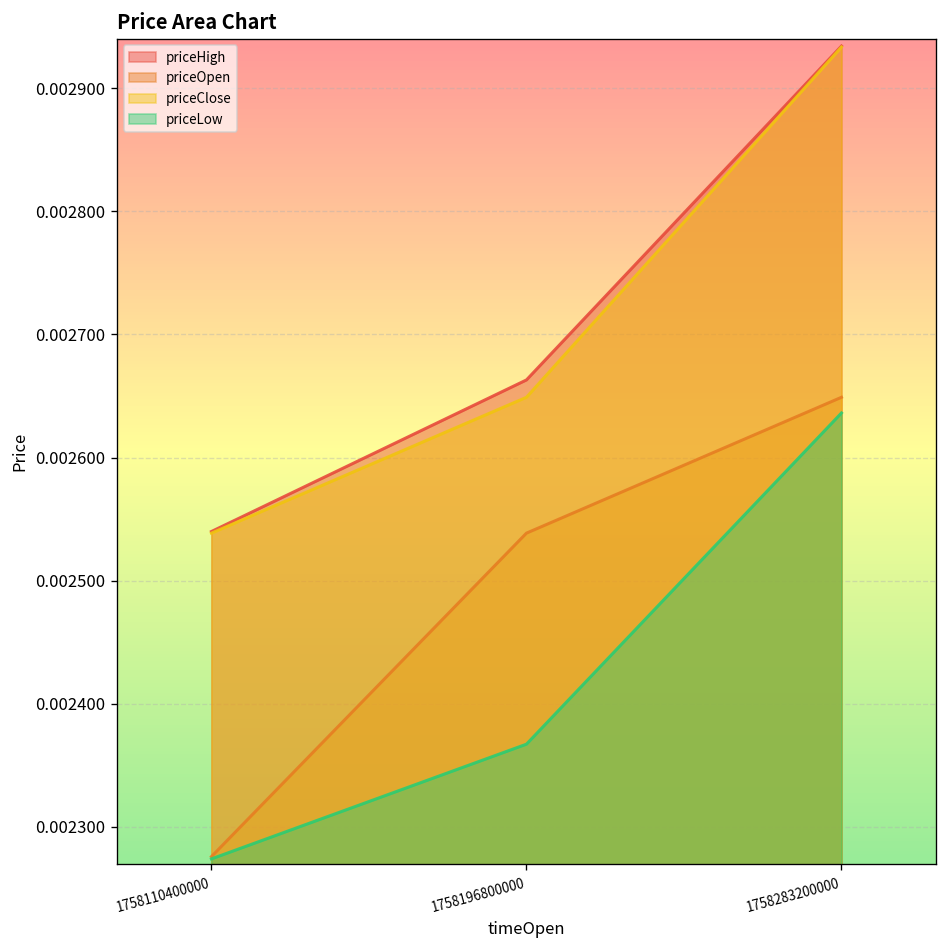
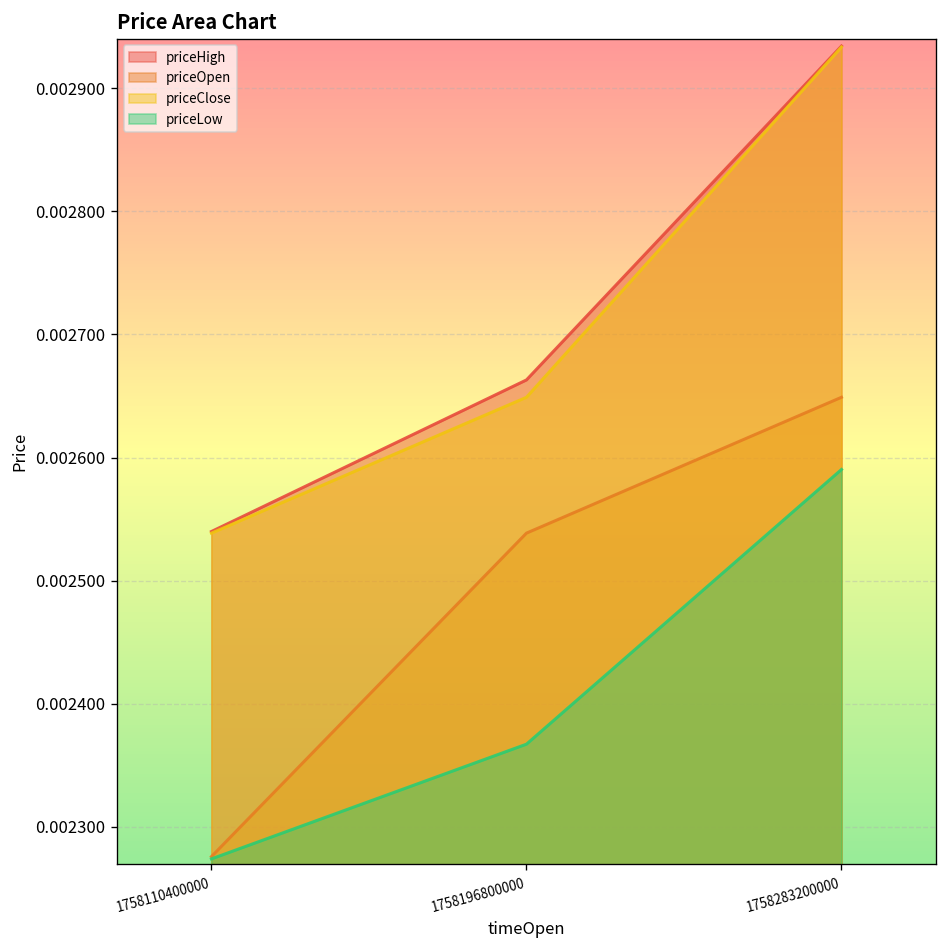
priceLow, 1758283200000: 0.002636 -> 0.002590
